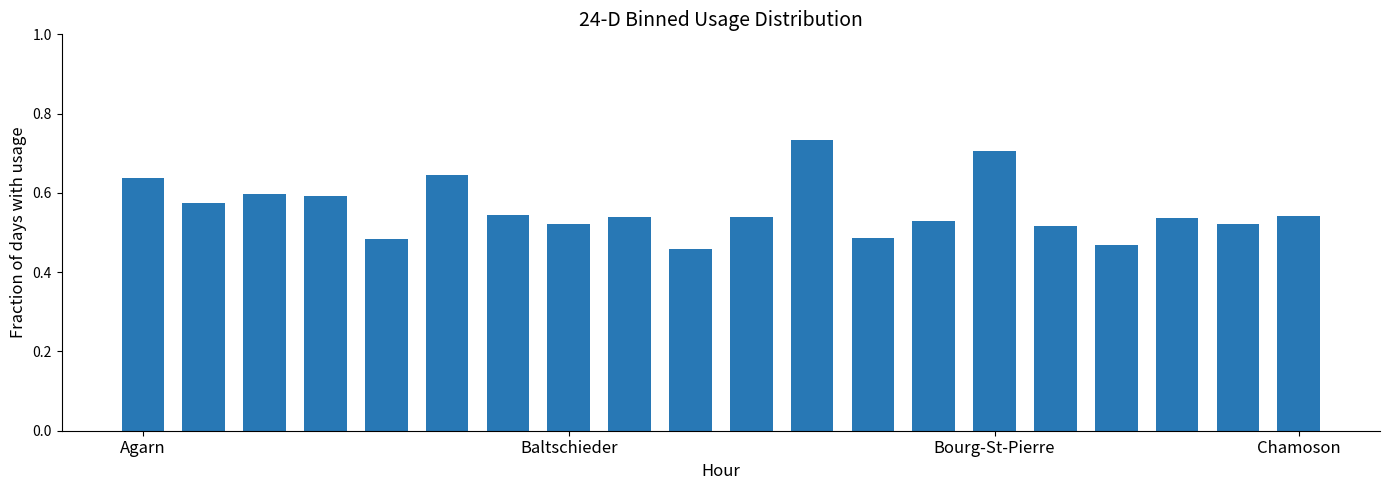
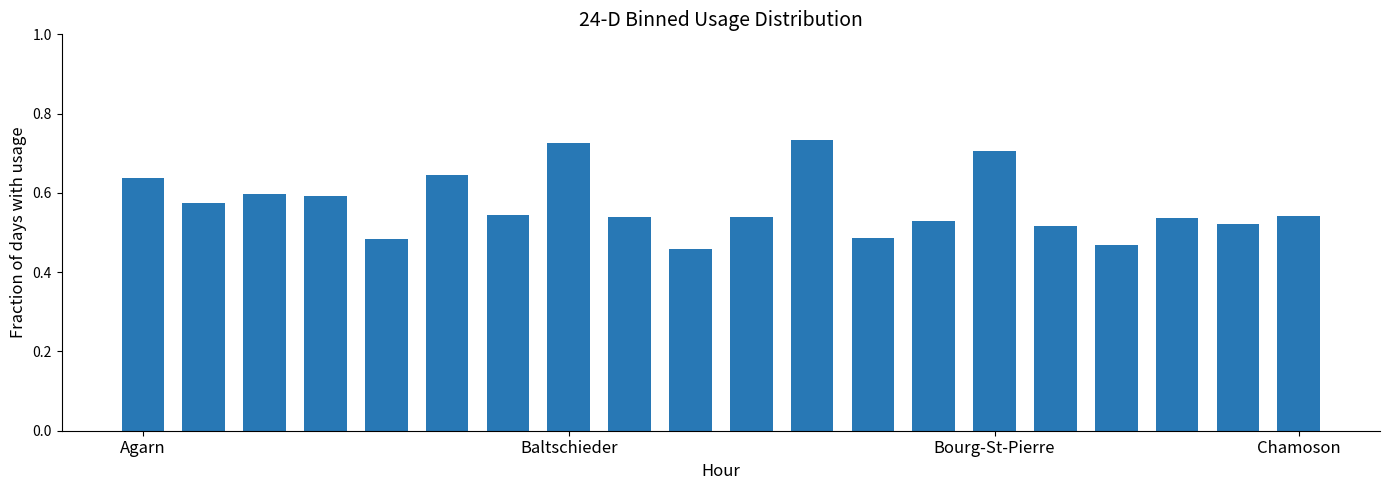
Baltschieder: 0.52 -> 0.73
